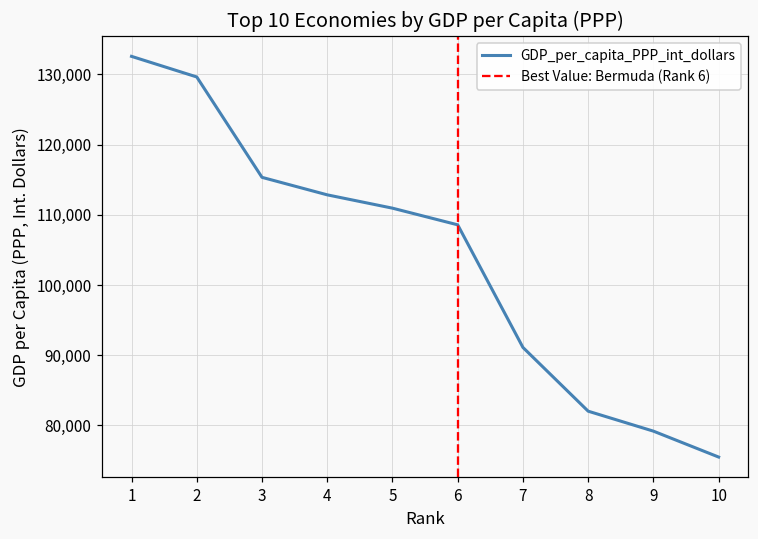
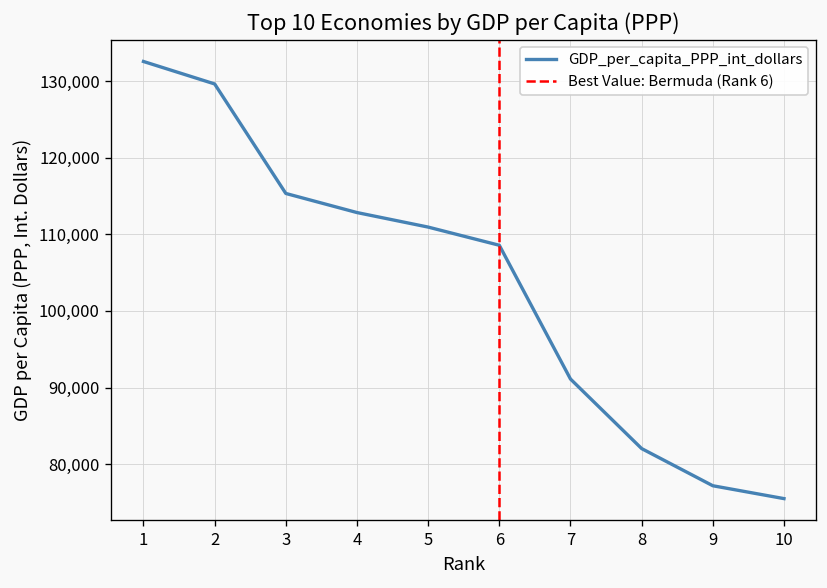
9: 79,000 -> 77,000
